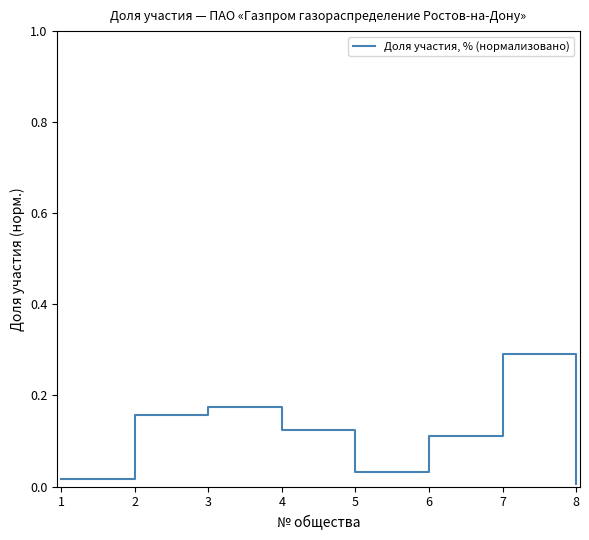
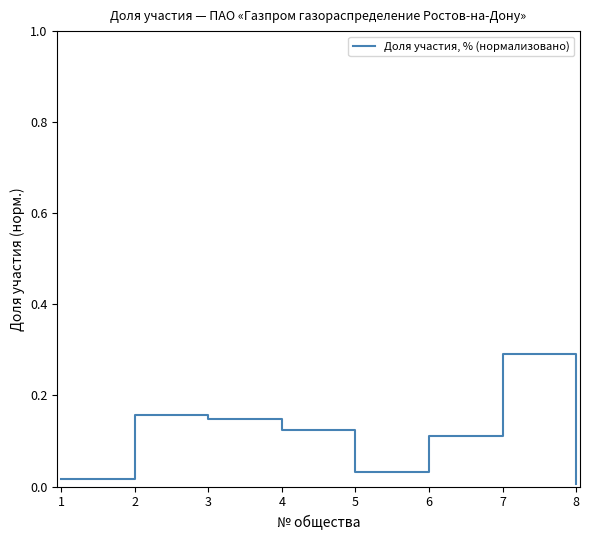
3: 0.17 -> 0.15
